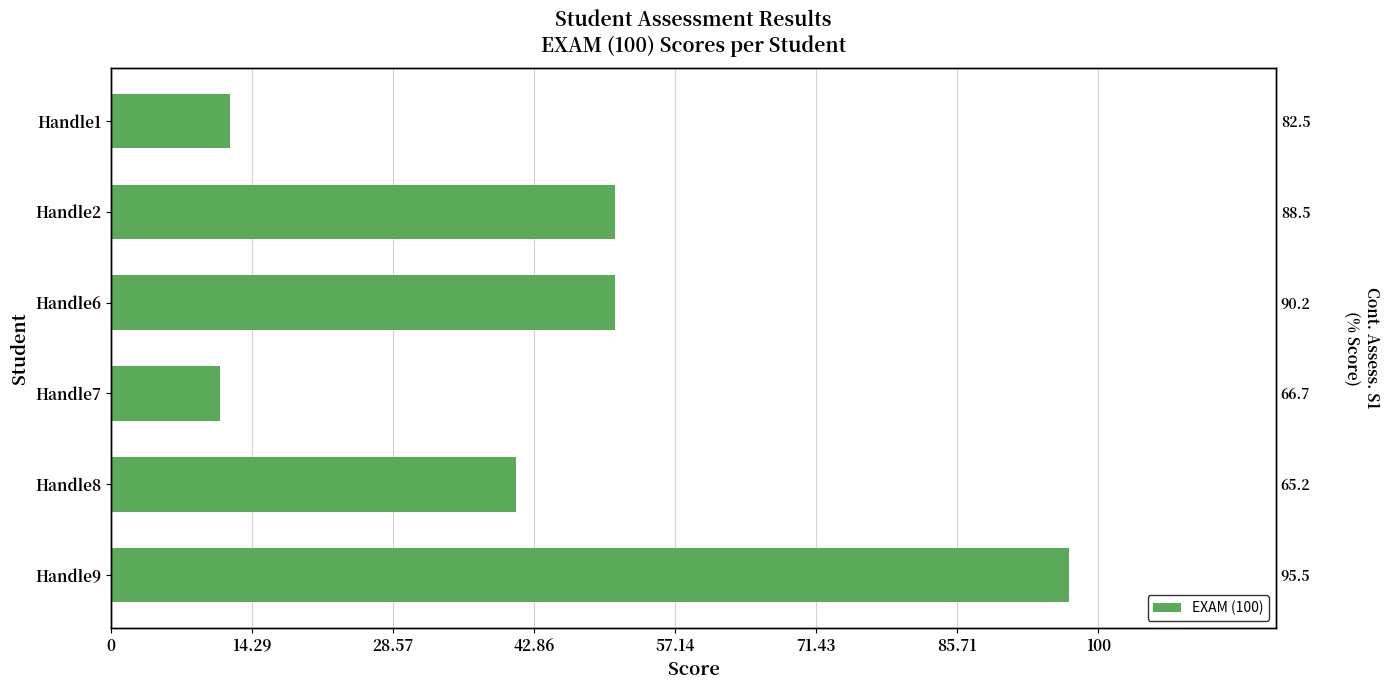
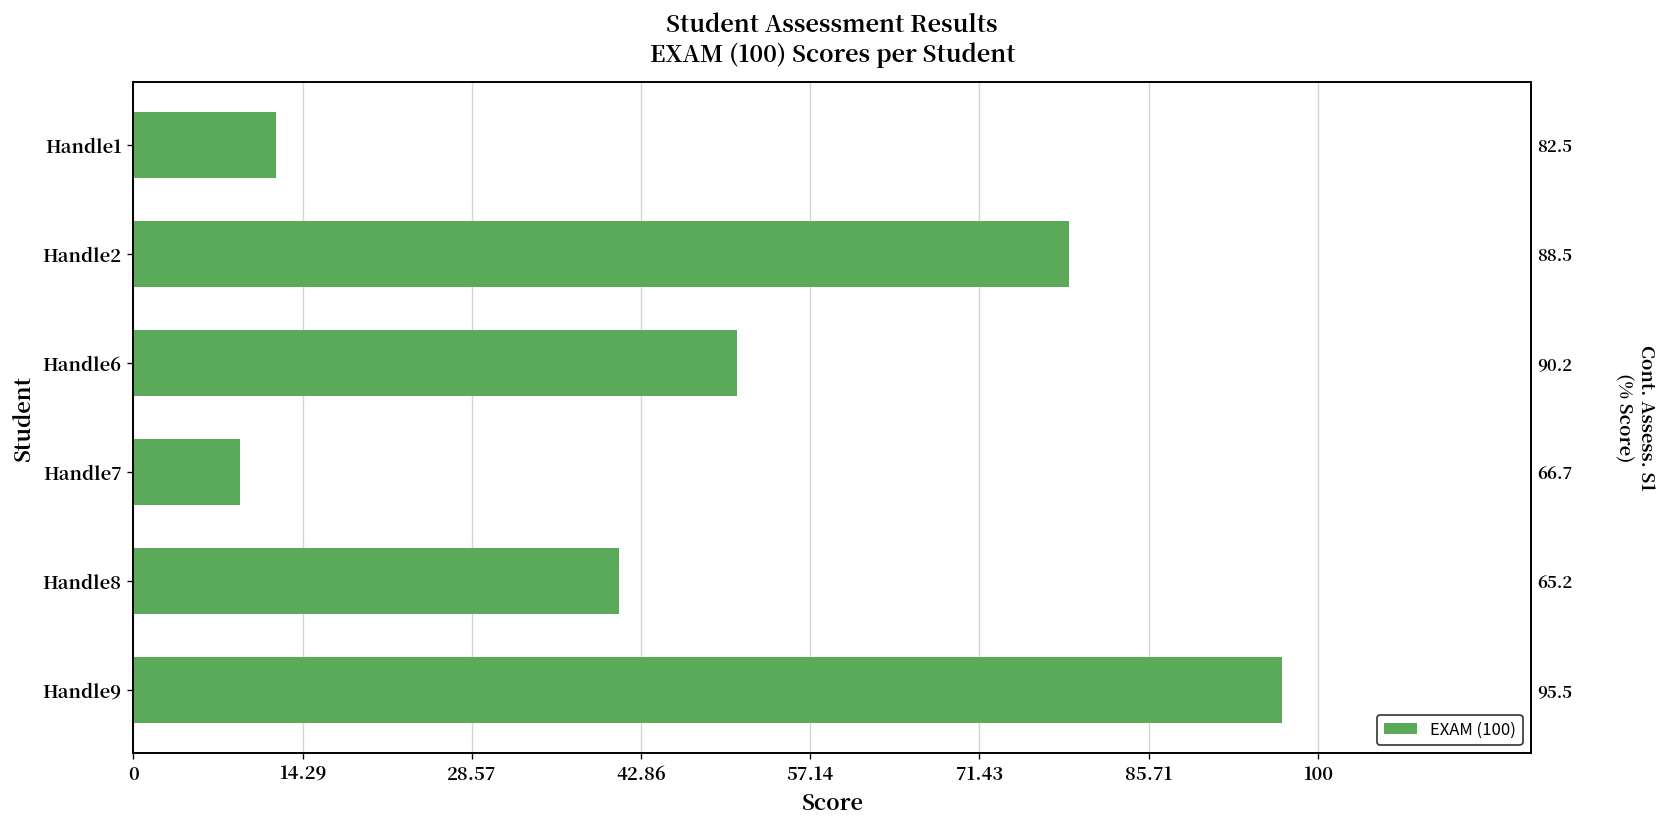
Handle2: 51 -> 79
Handle7: 11 -> 9
